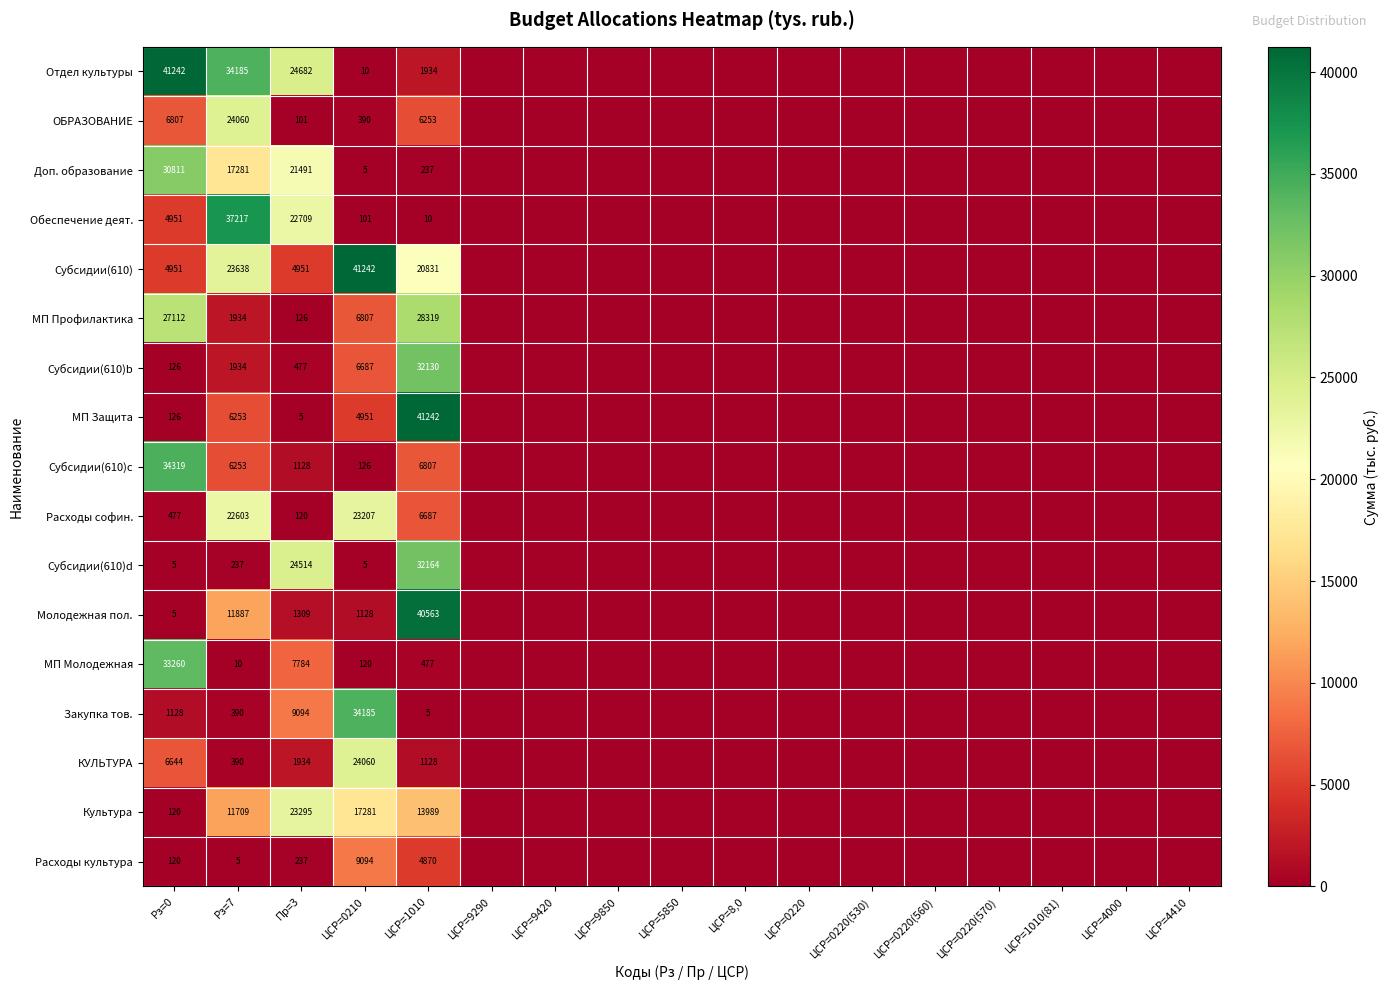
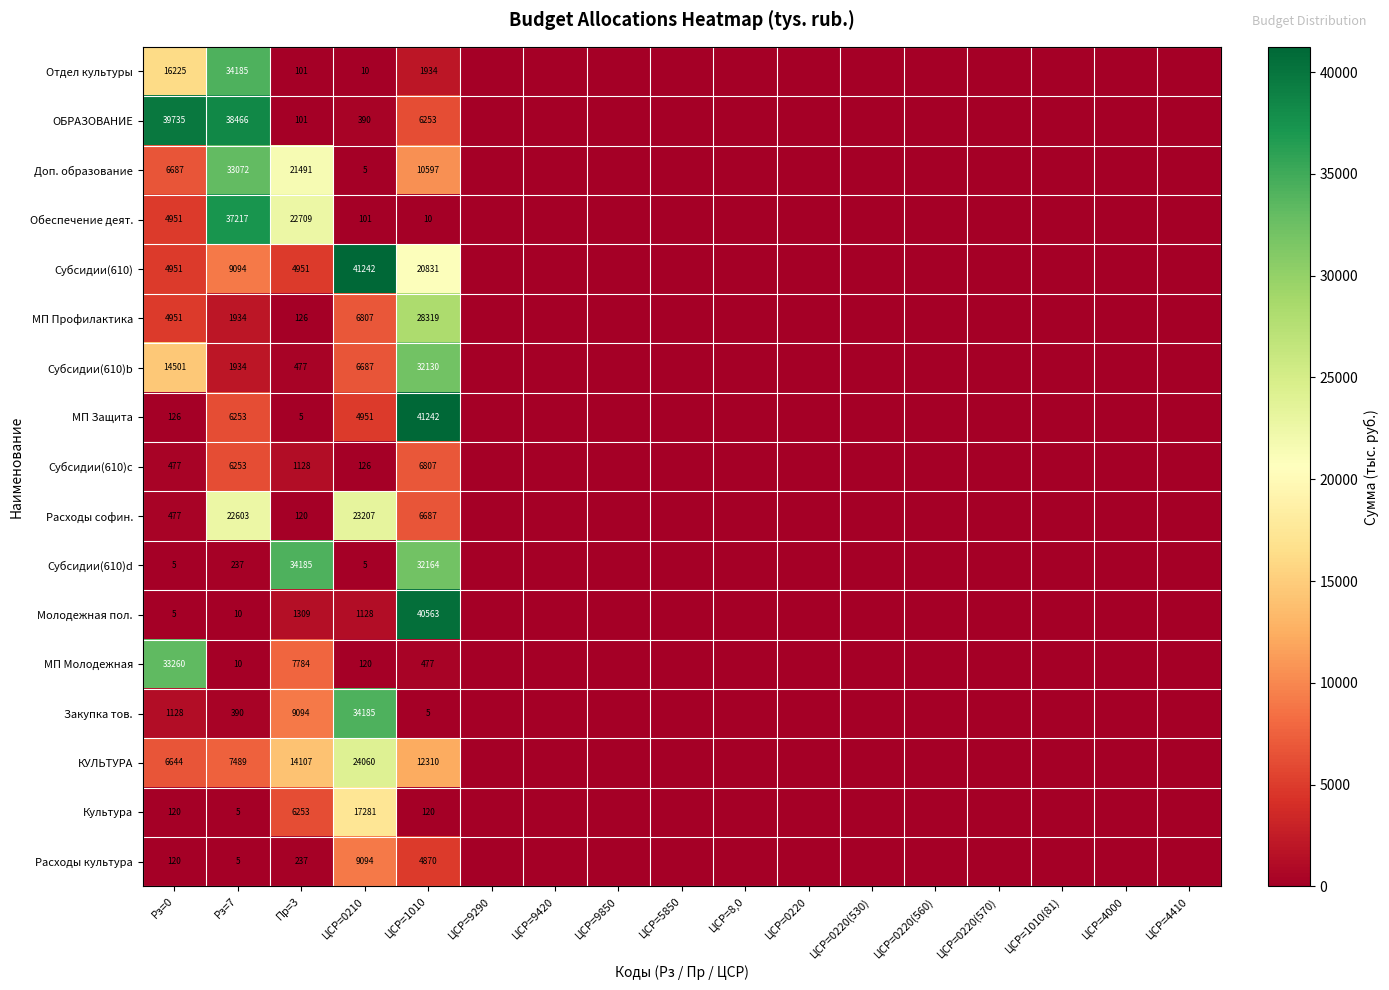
Отдел культуры, Рз=0: 41242 -> 16225
Отдел культуры, Пр=3: 24682 -> 101
ОБРАЗОВАНИЕ, Рз=0: 6807 -> 39735
ОБРАЗОВАНИЕ, Рз=7: 24060 -> 38466
Доп. образование, Рз=0: 30811 -> 6687
Доп. образование, Рз=7: 17281 -> 33072
Доп. образование, ЦСР=1010: 237 -> 10597
Субсидии(610), Рз=7: 23638 -> 9094
МП Профилактика, Рз=0: 27112 -> 4951
Субсидии(610)b, Рз=0: 126 -> 14501
Субсидии(610)c, Рз=0: 34319 -> 477
Субсидии(610)d, Пр=3: 24514 -> 34185
Молодежная пол., Рз=7: 11887 -> 10
КУЛЬТУРА, Рз=7: 390 -> 7489
КУЛЬТУРА, Пр=3: 1934 -> 14107
КУЛЬТУРА, ЦСР=1010: 1128 -> 12310
Культура, Рз=7: 11709 -> 5
Культура, Пр=3: 23295 -> 6253
Культура, ЦСР=1010: 13989 -> 120
